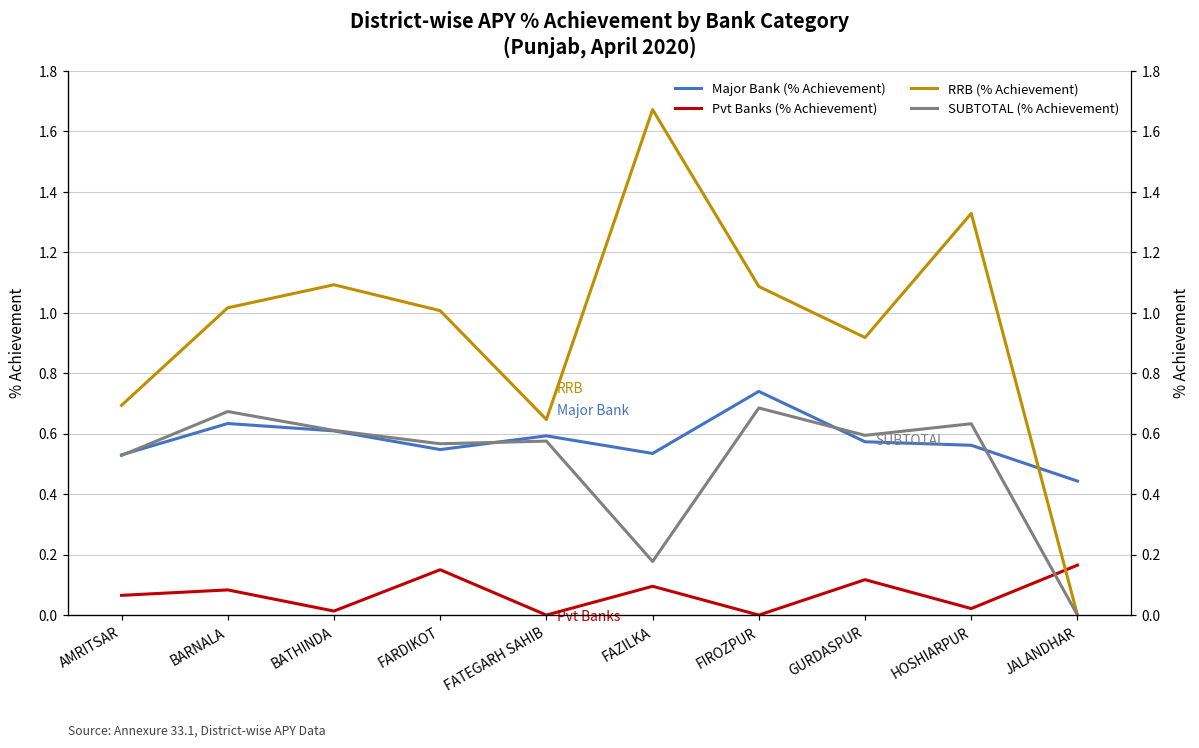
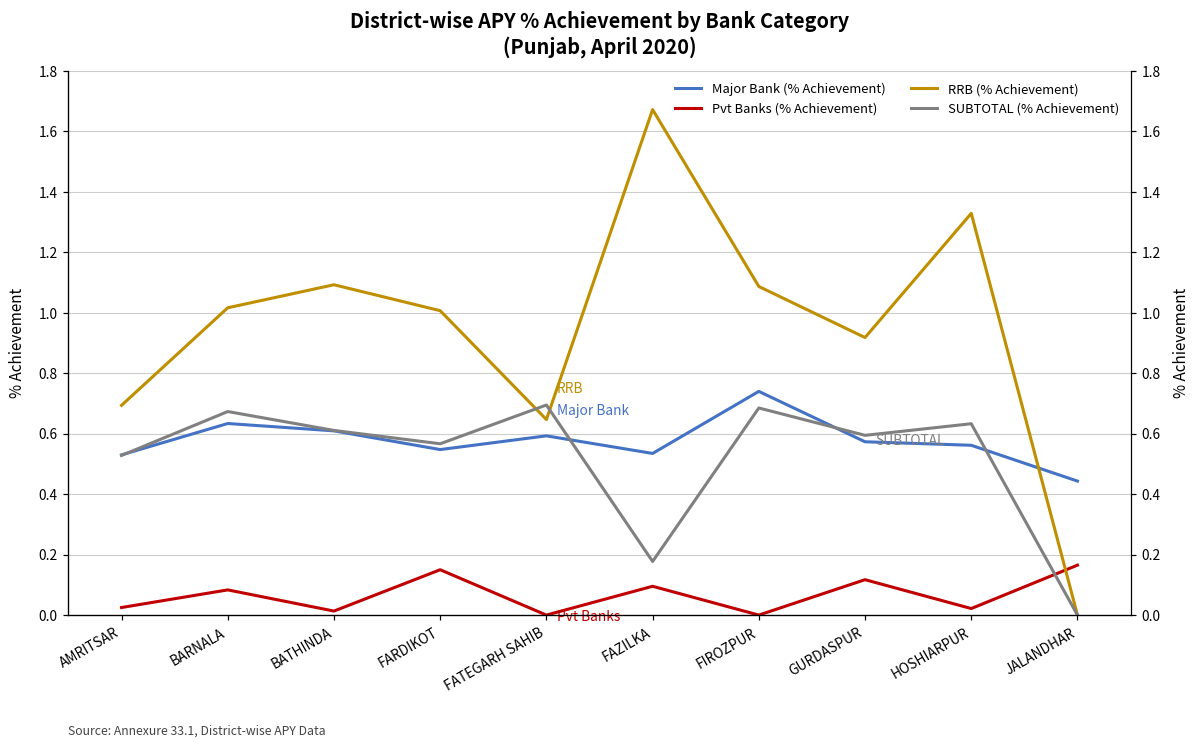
Pvt Banks (% Achievement), AMRITSAR: 0.07 -> 0.03
SUBTOTAL (% Achievement), FATEGARH SAHIB: 0.58 -> 0.70
